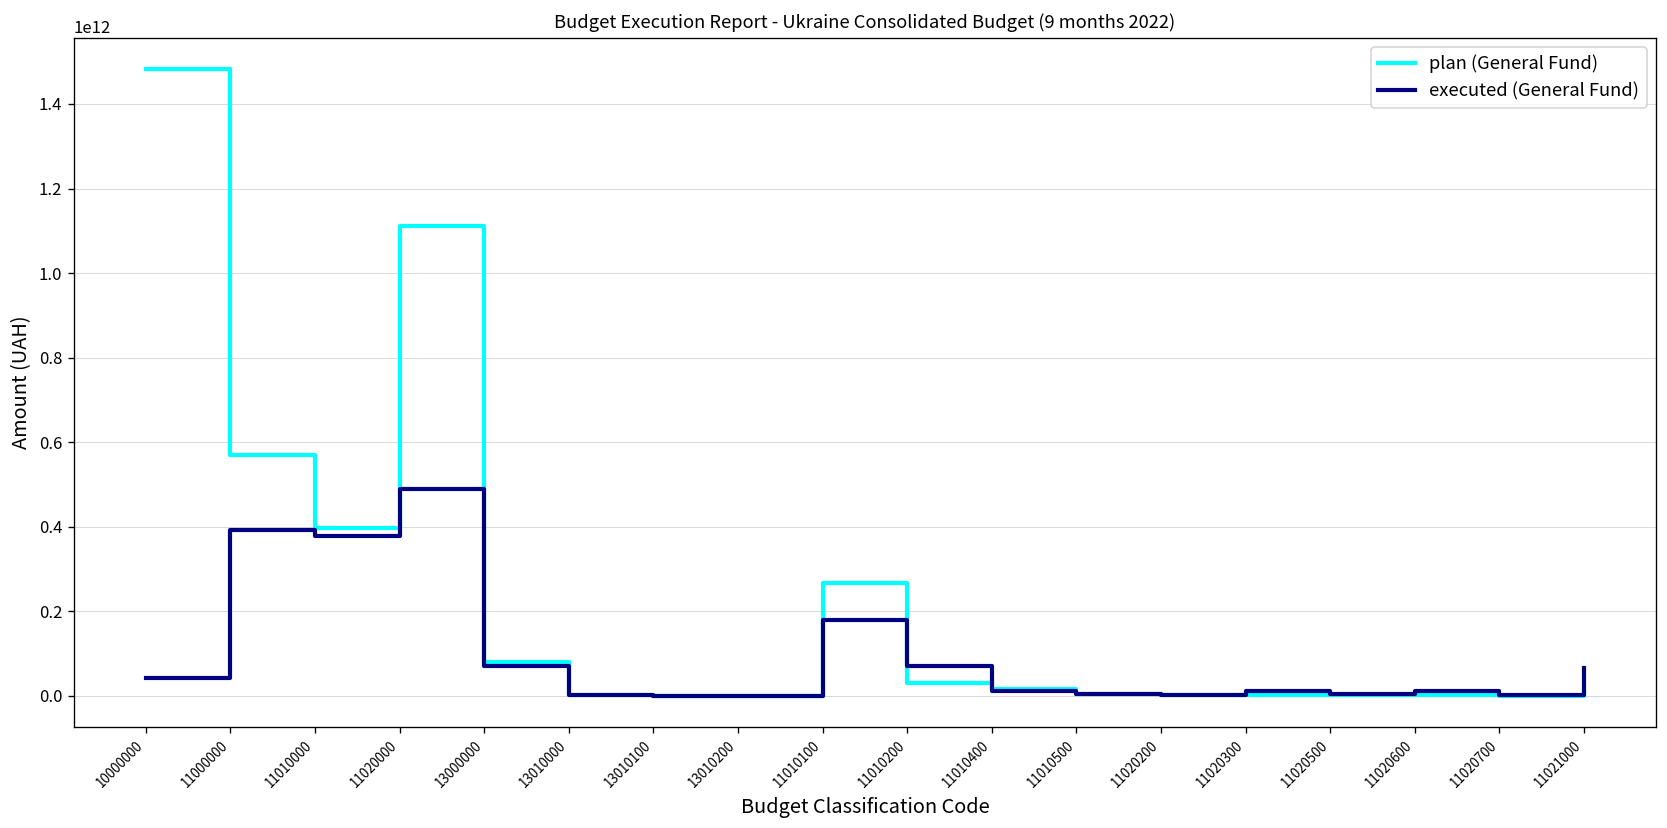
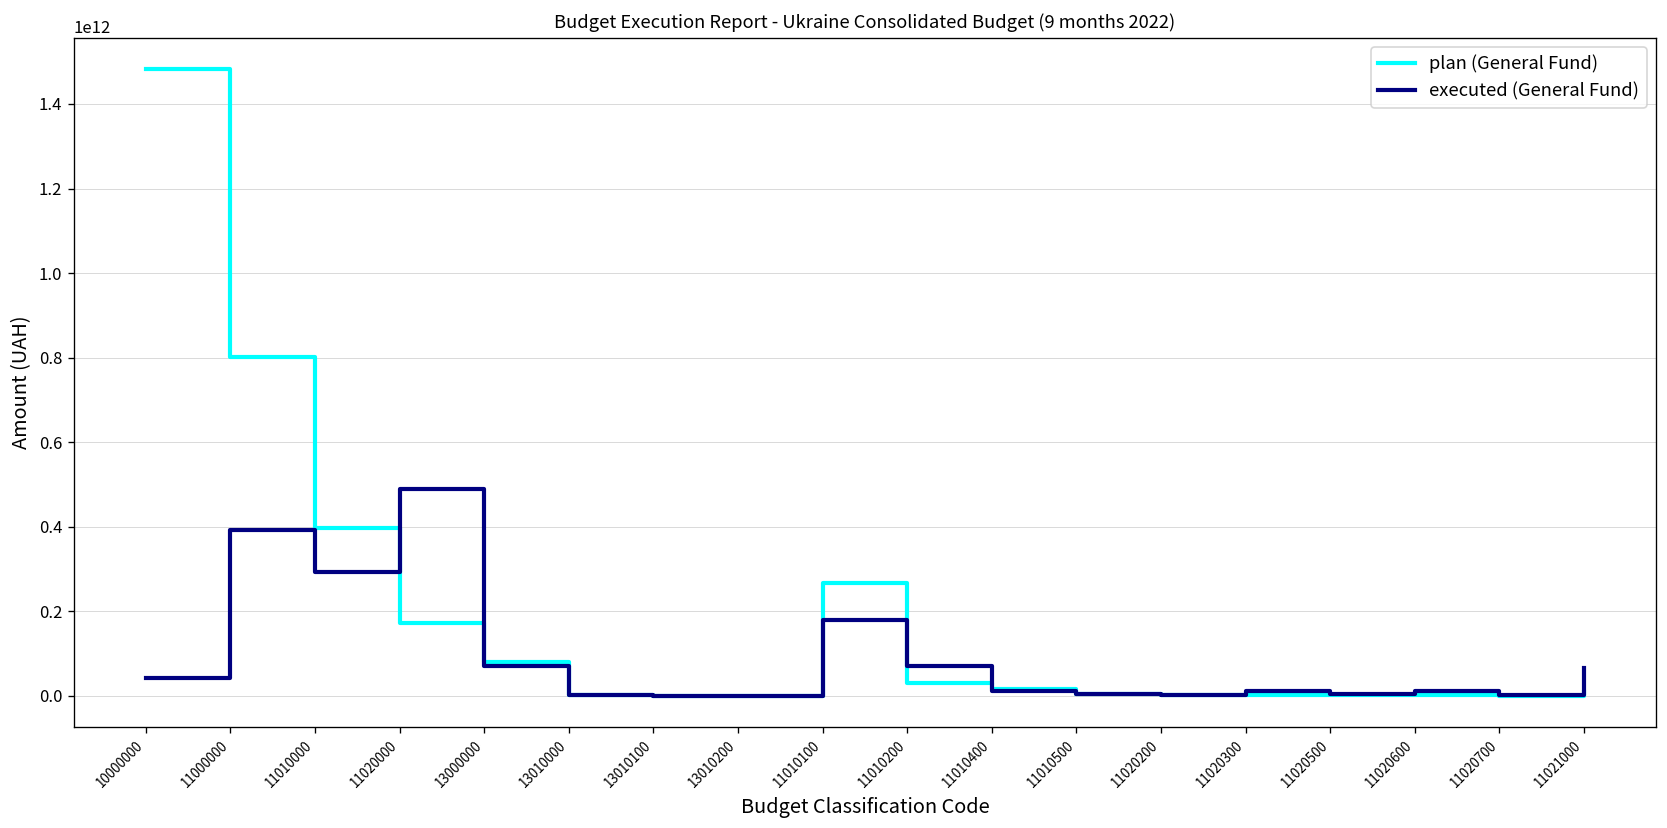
plan (General Fund), 11000000: 570000000000 -> 800000000000
executed (General Fund), 11010000: 380000000000 -> 290000000000
plan (General Fund), 11020000: 1110000000000 -> 170000000000
